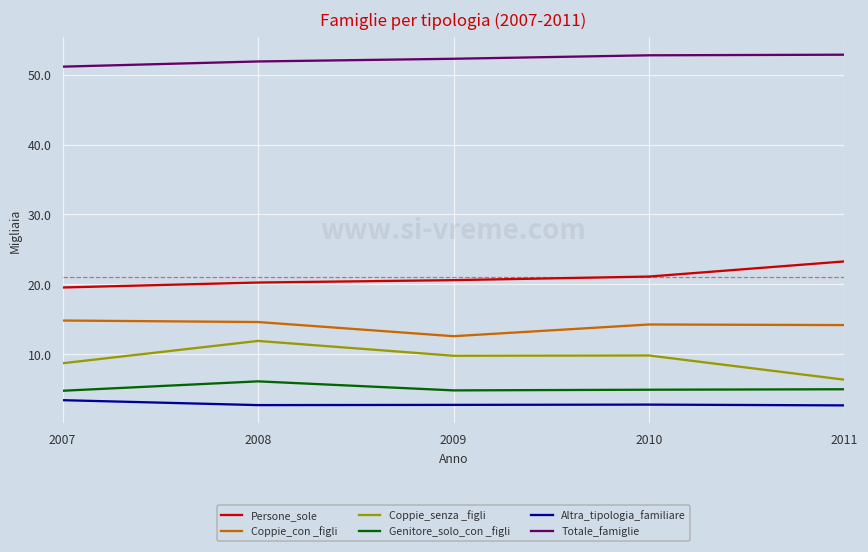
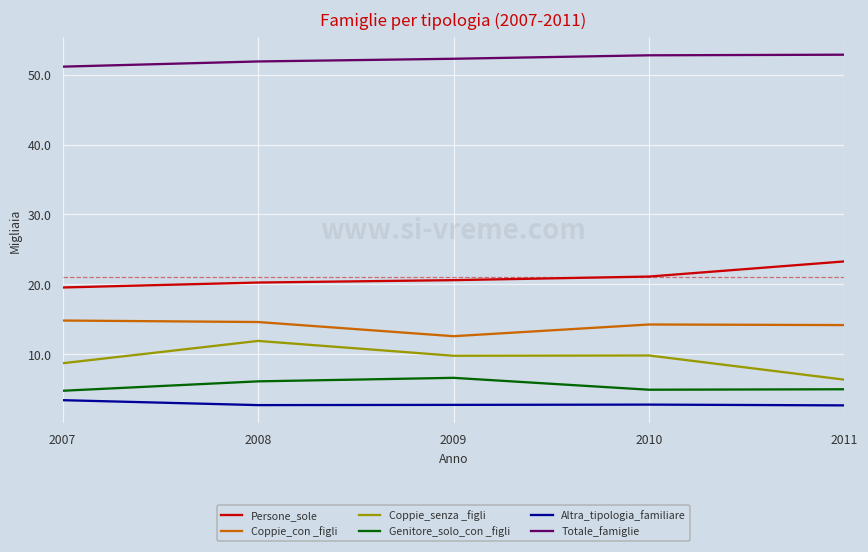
Genitore_solo_con _figli, 2009: 5 -> 7
